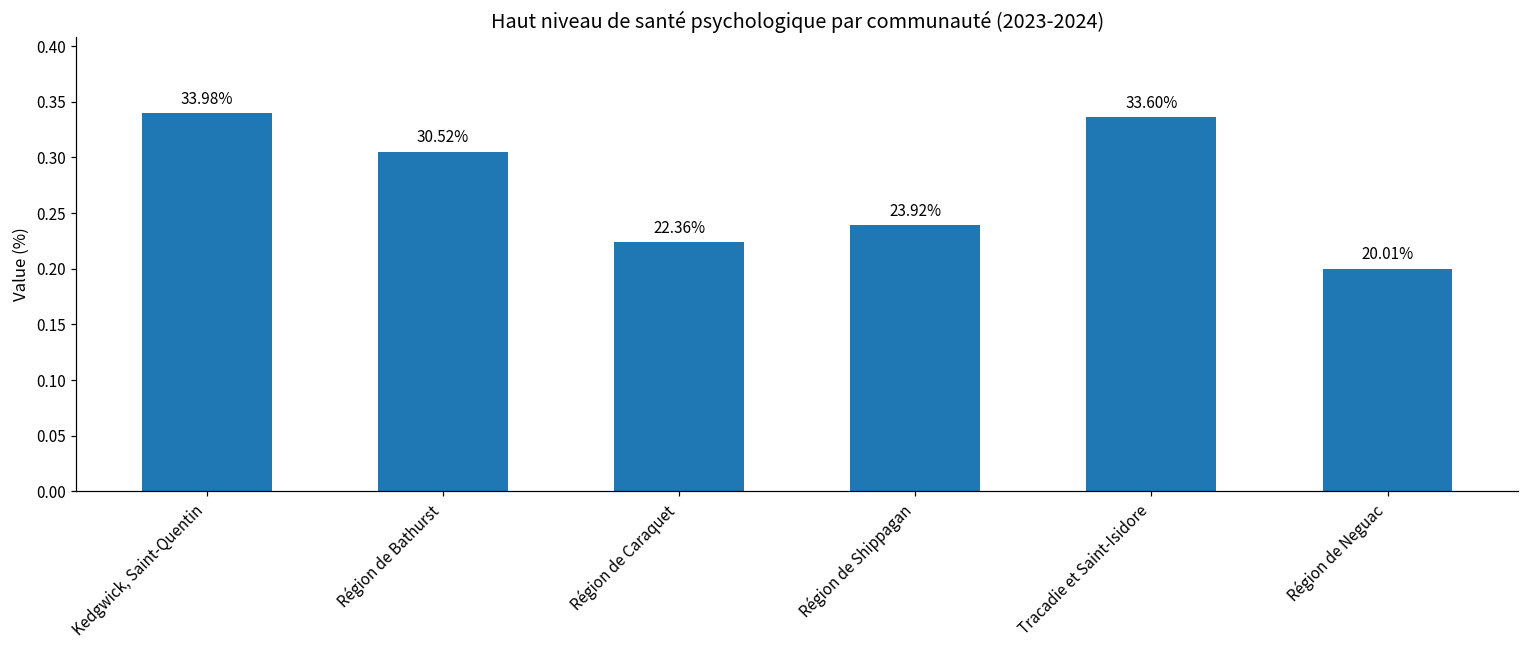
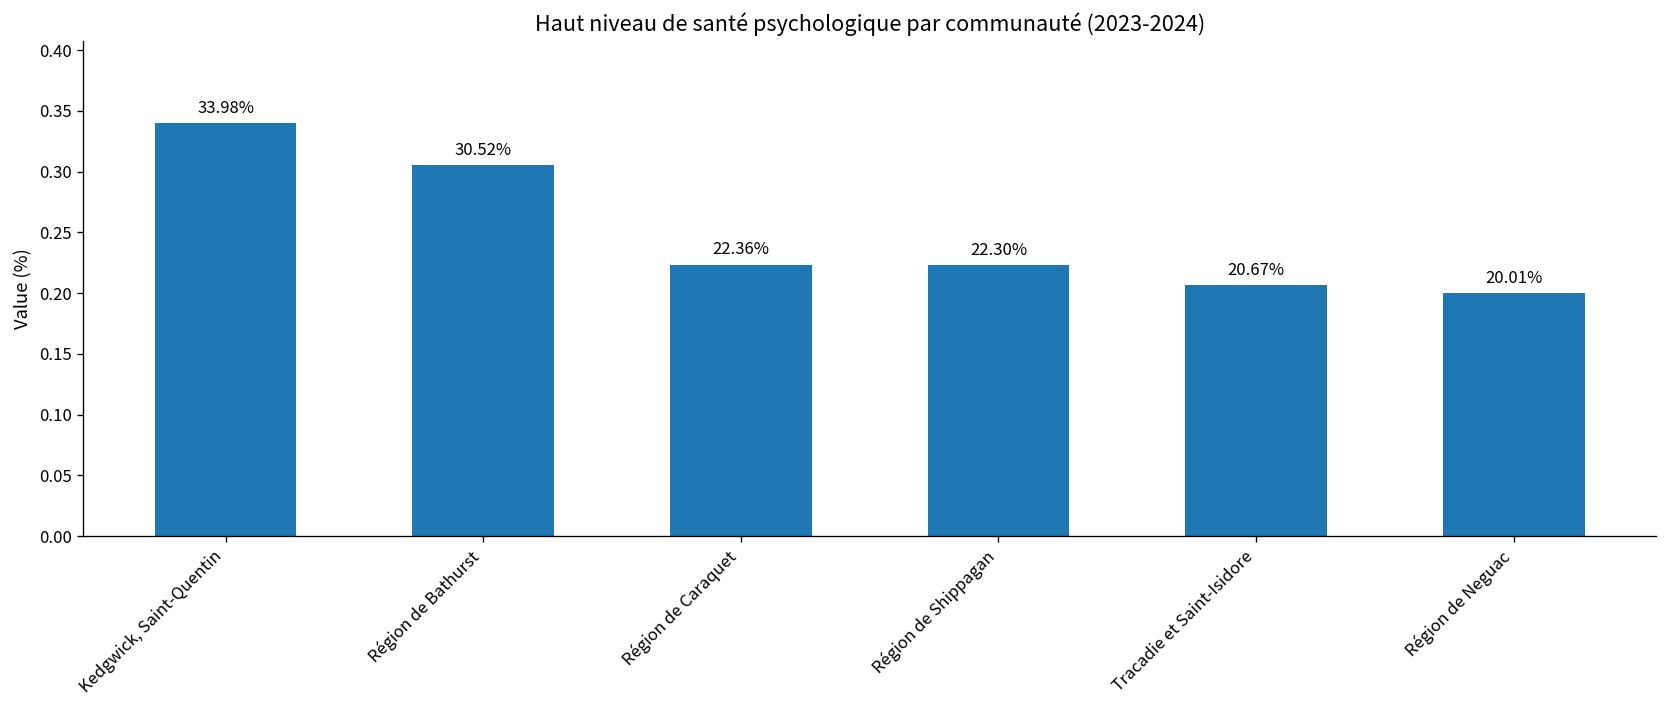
Région de Shippagan: 23.92% -> 22.30%
Tracadie et Saint-Isidore: 33.60% -> 20.67%
